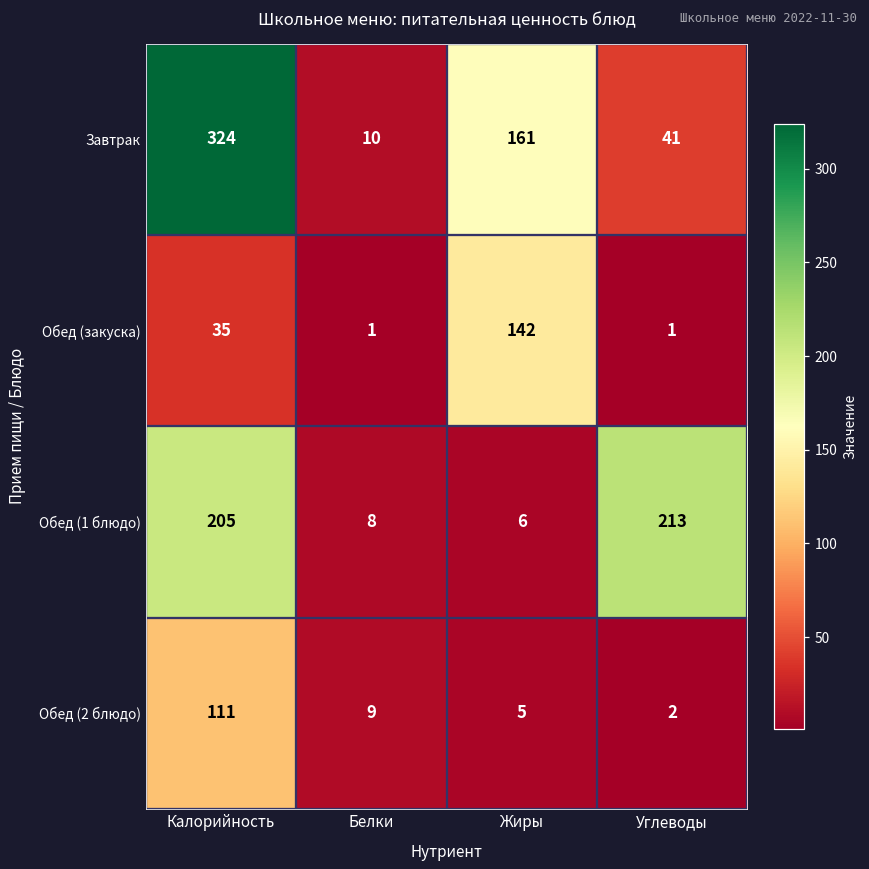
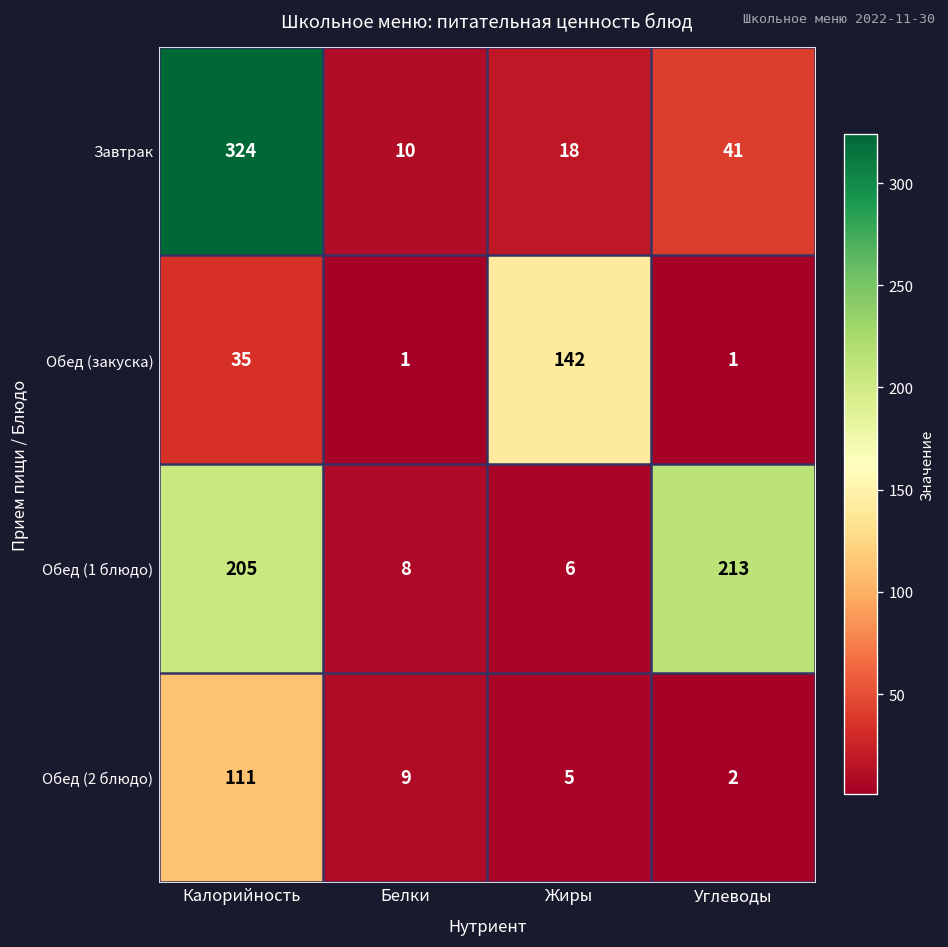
Завтрак, Жиры: 161 -> 18
